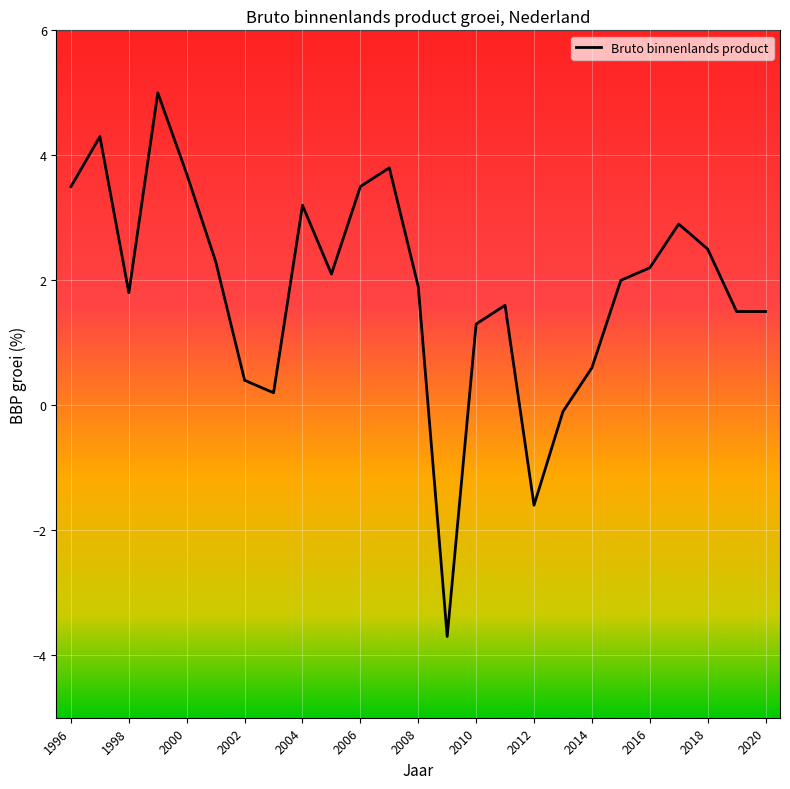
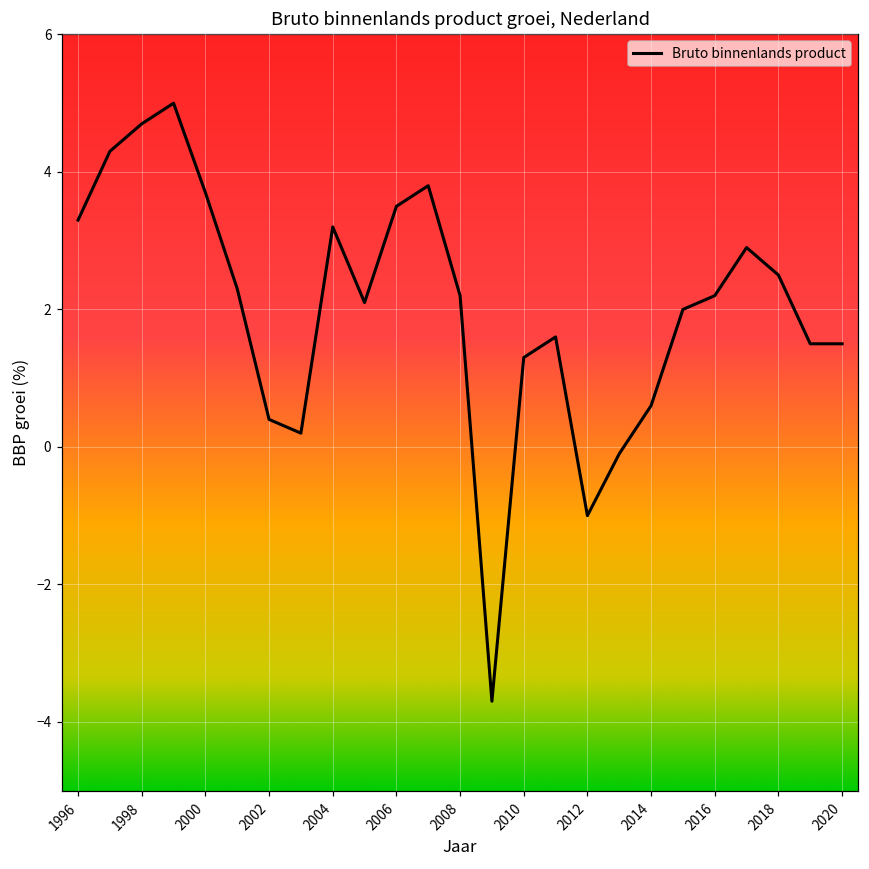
1996: 3.5 -> 3.3
1998: 1.8 -> 4.7
2008: 1.9 -> 2.2
2012: -1.6 -> -1.0
